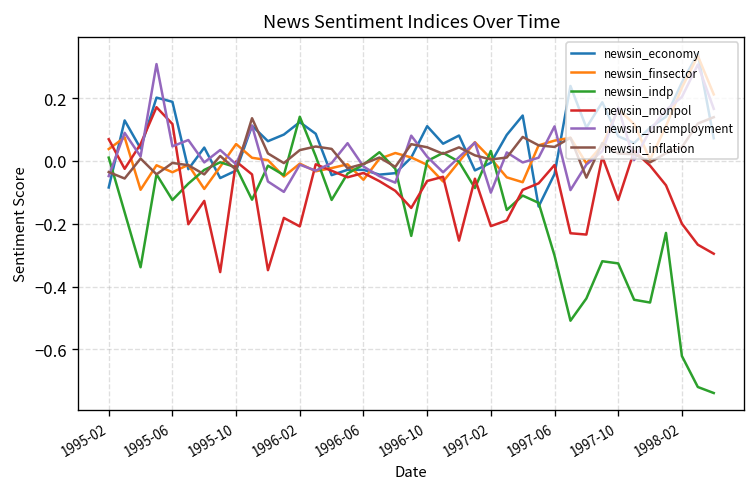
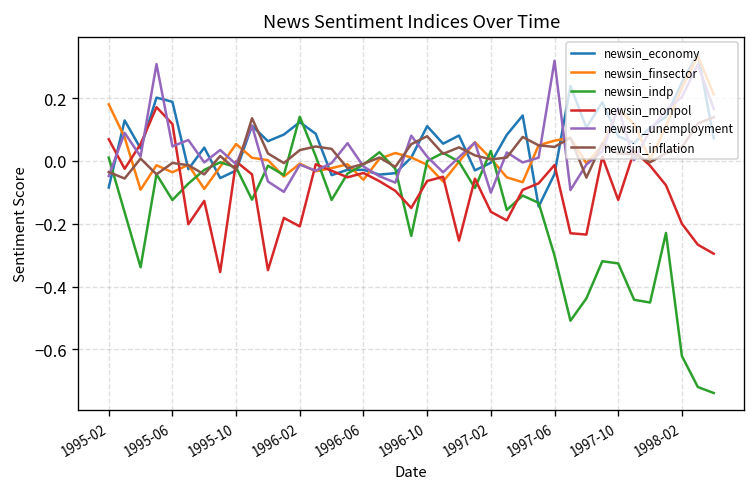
newsin_finsector, 1995-02: 0.04 -> 0.18
newsin_inflation, 1996-10: 0.04 -> 0.08
newsin_monpol, 1997-02: -0.21 -> -0.16
newsin_unemployment, 1997-06: 0.11 -> 0.32
